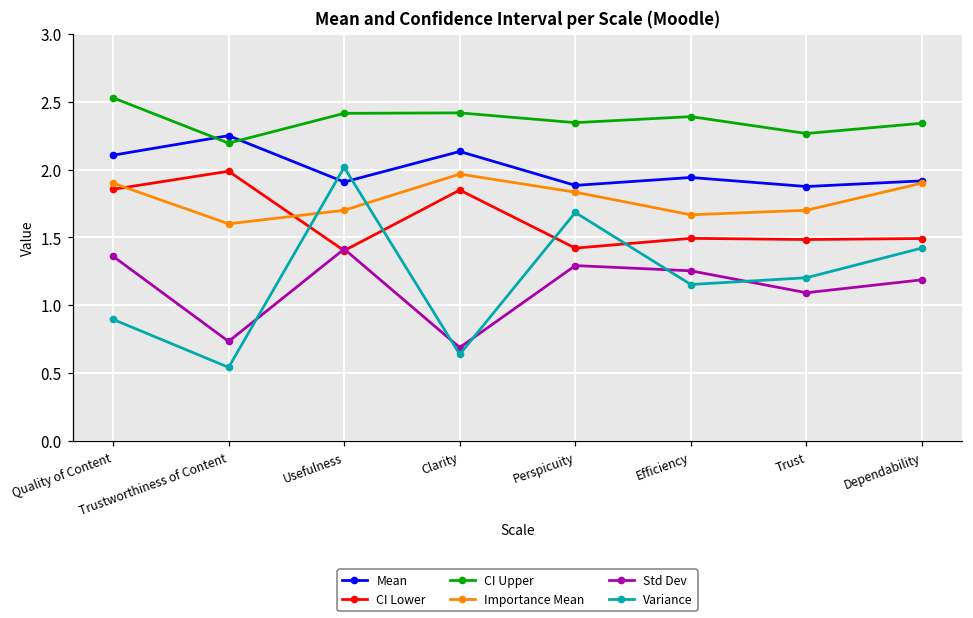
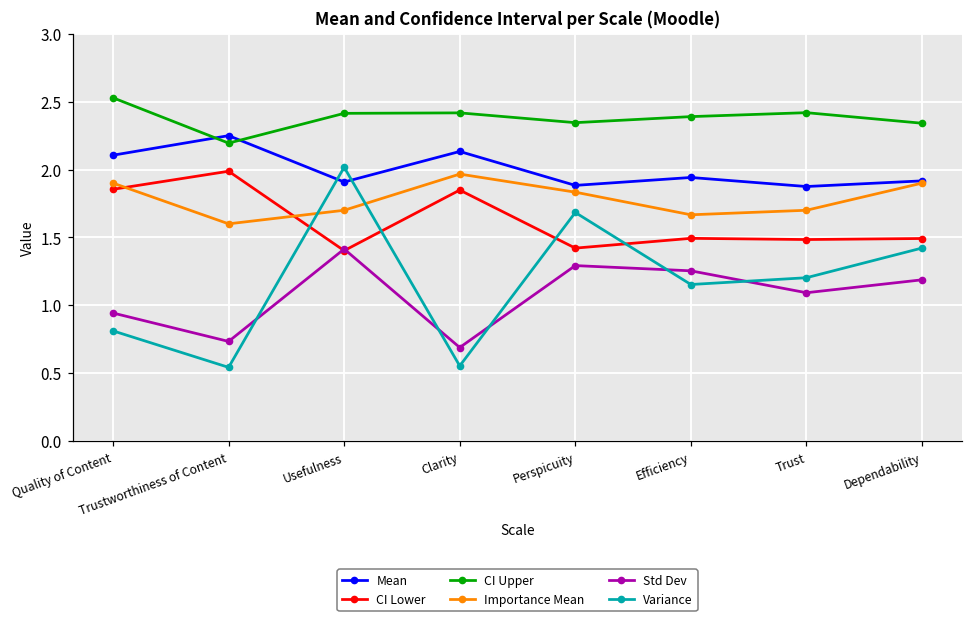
Std Dev, Quality of Content: 1.36 -> 0.94
Variance, Quality of Content: 0.90 -> 0.81
Variance, Clarity: 0.64 -> 0.55
CI Upper, Trust: 2.27 -> 2.42
